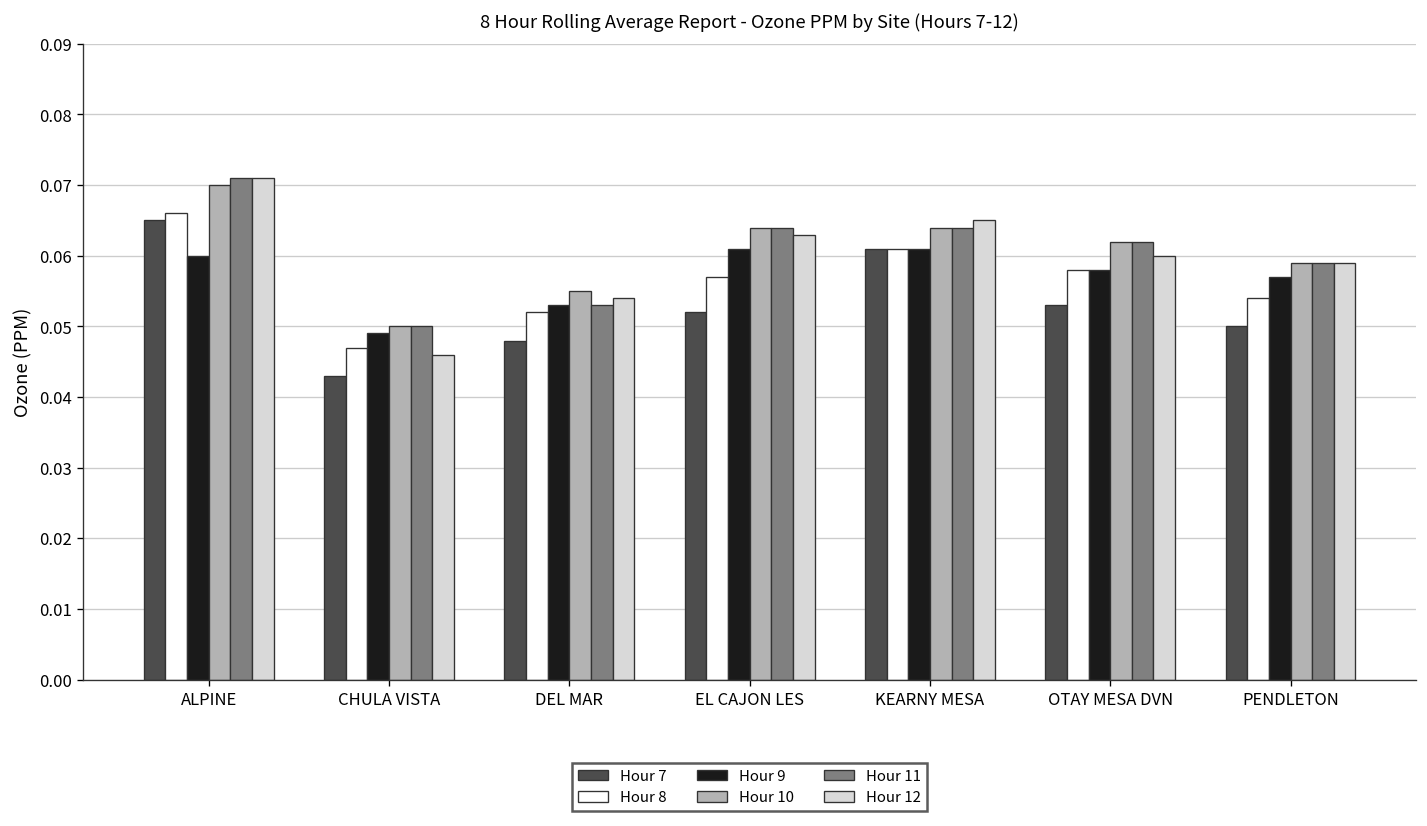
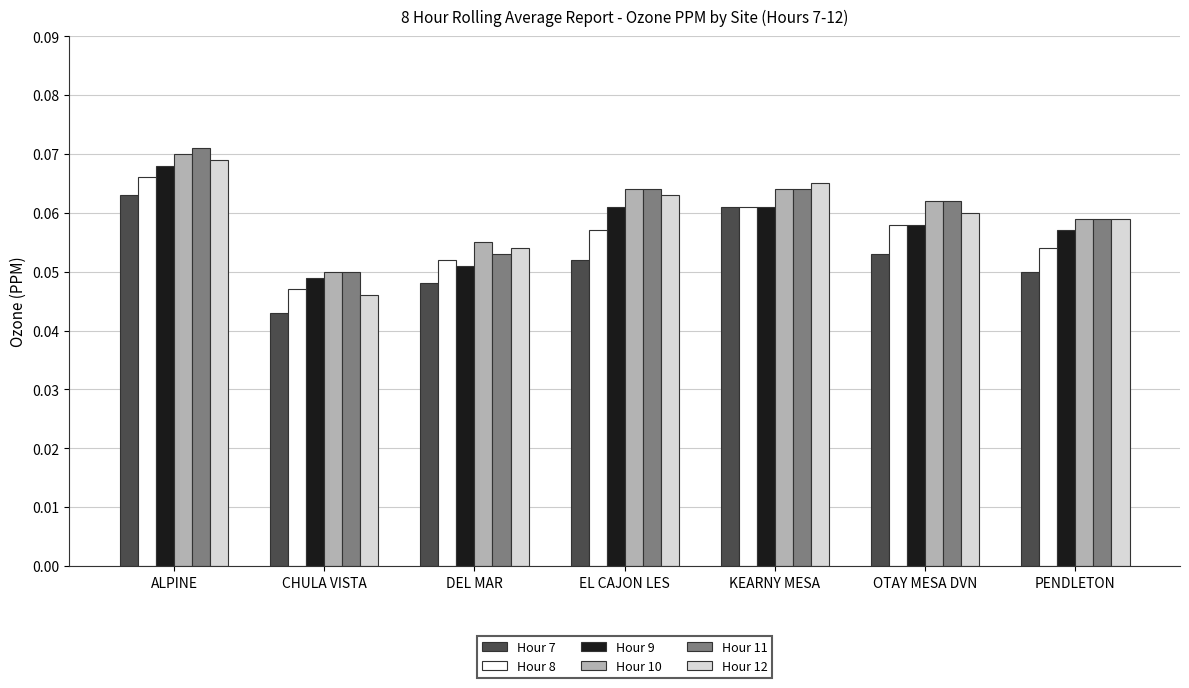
Hour 7, ALPINE: 0.065 -> 0.063
Hour 9, ALPINE: 0.060 -> 0.068
Hour 12, ALPINE: 0.071 -> 0.069
Hour 9, DEL MAR: 0.053 -> 0.051
